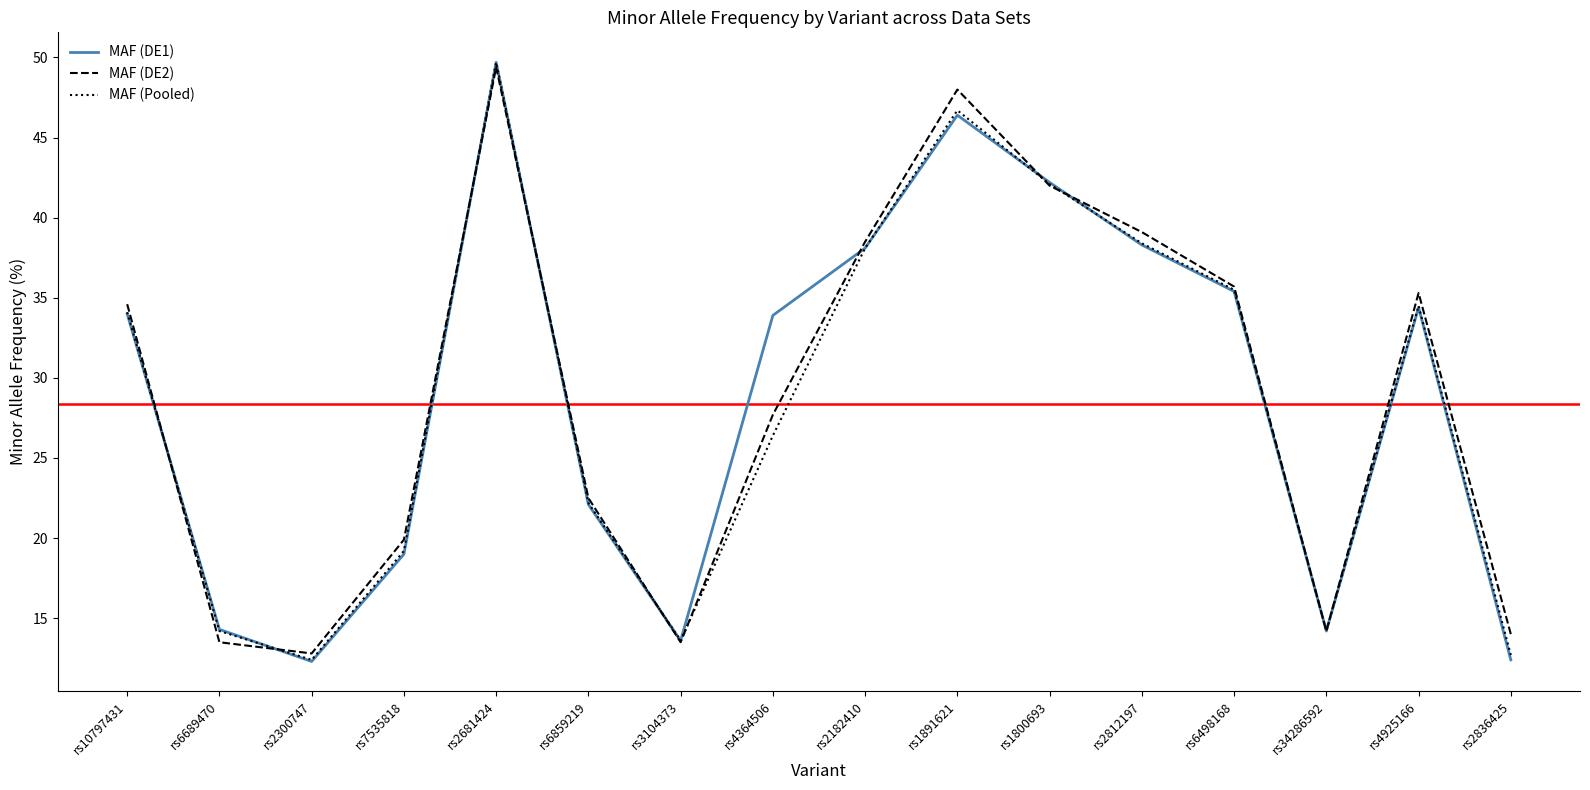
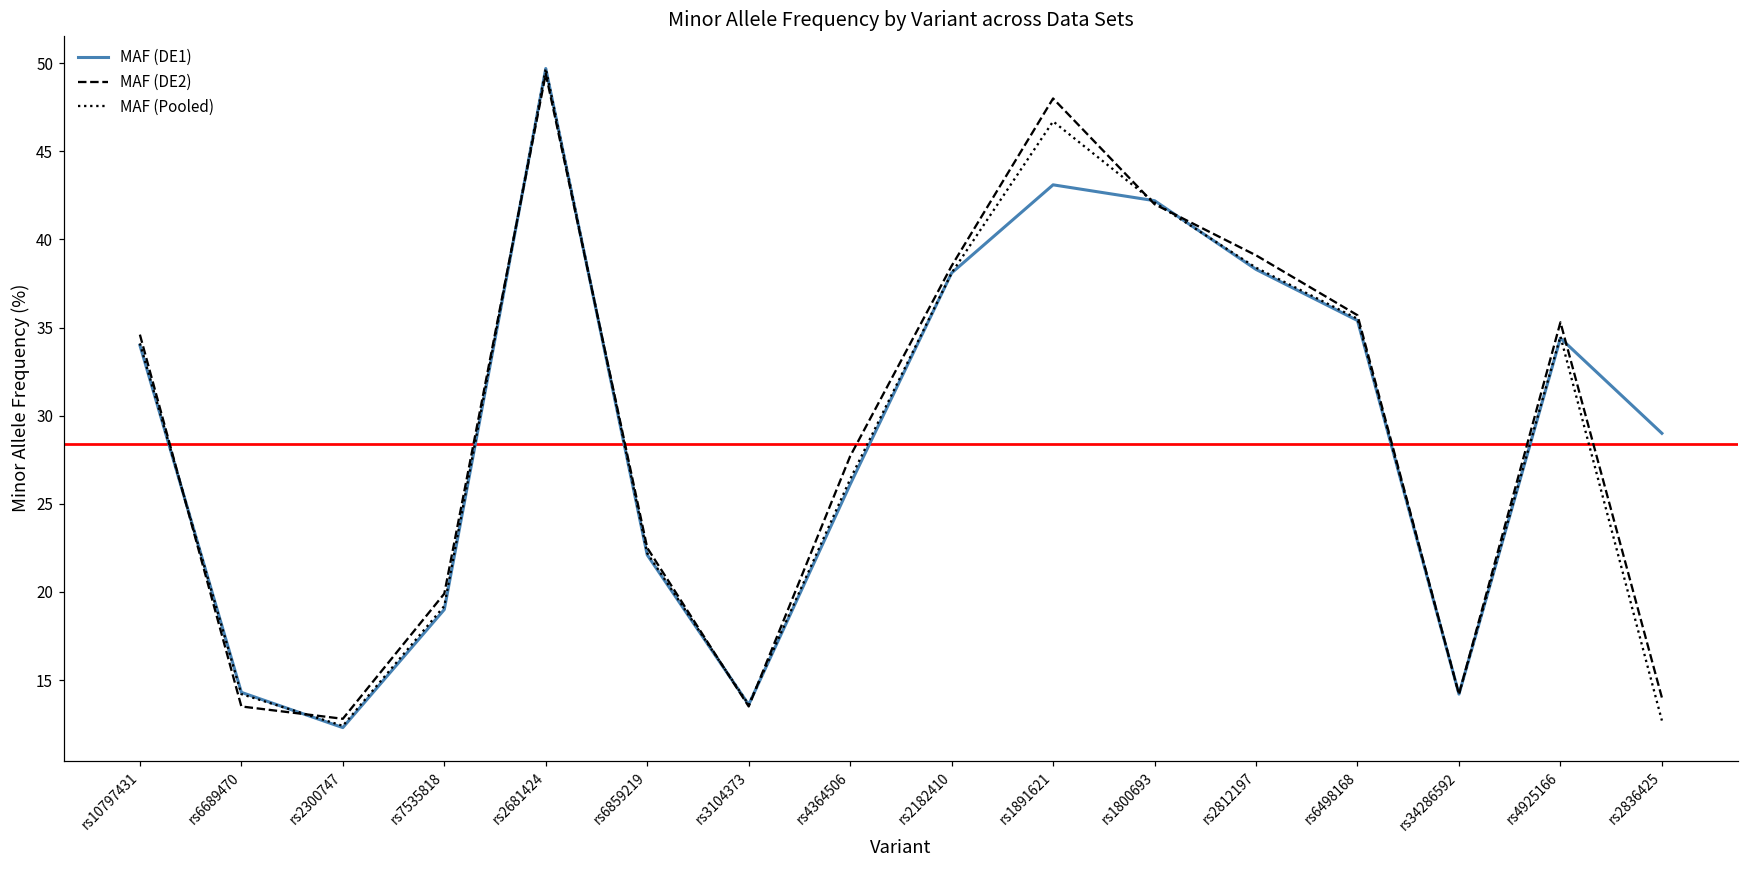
MAF (DE1), rs4364506: 33.9 -> 26.1
MAF (DE1), rs1891621: 46.4 -> 43.1
MAF (DE1), rs2836425: 12.4 -> 29.0
